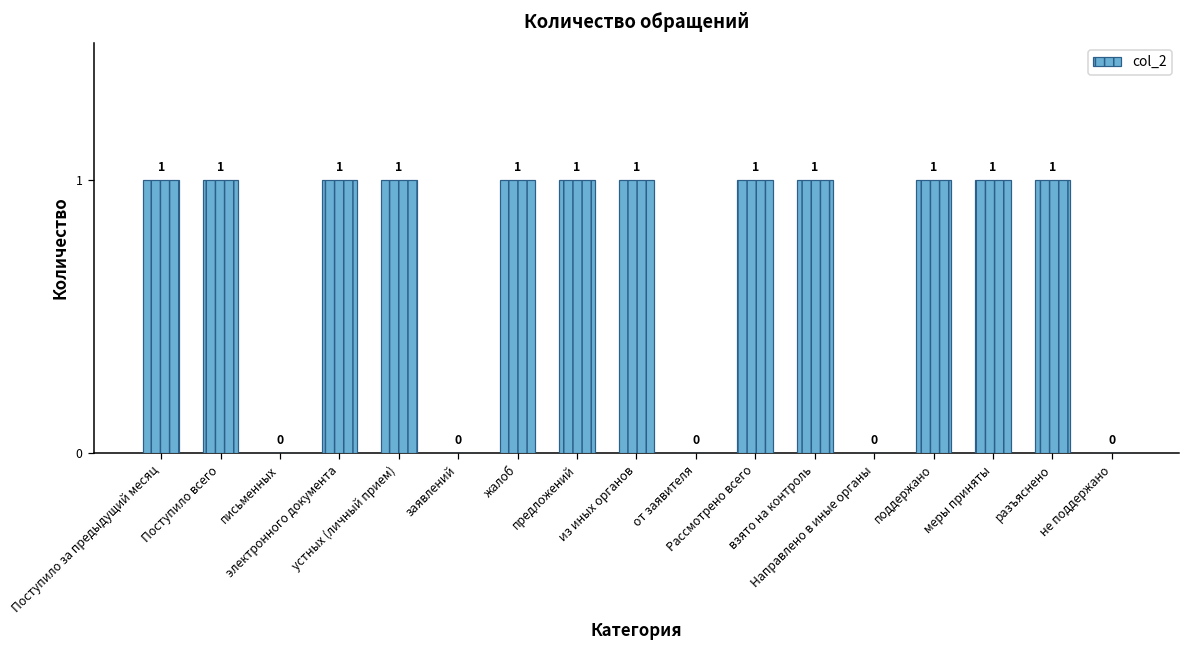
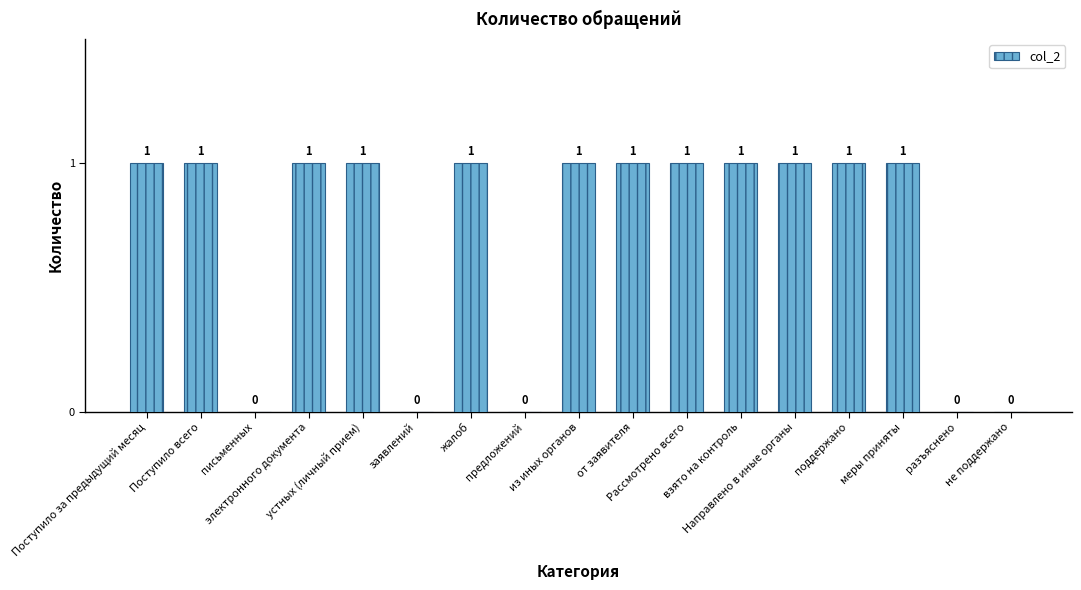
предложений: 1 -> 0
от заявителя: 0 -> 1
Направлено в иные органы: 0 -> 1
разъяснено: 1 -> 0
